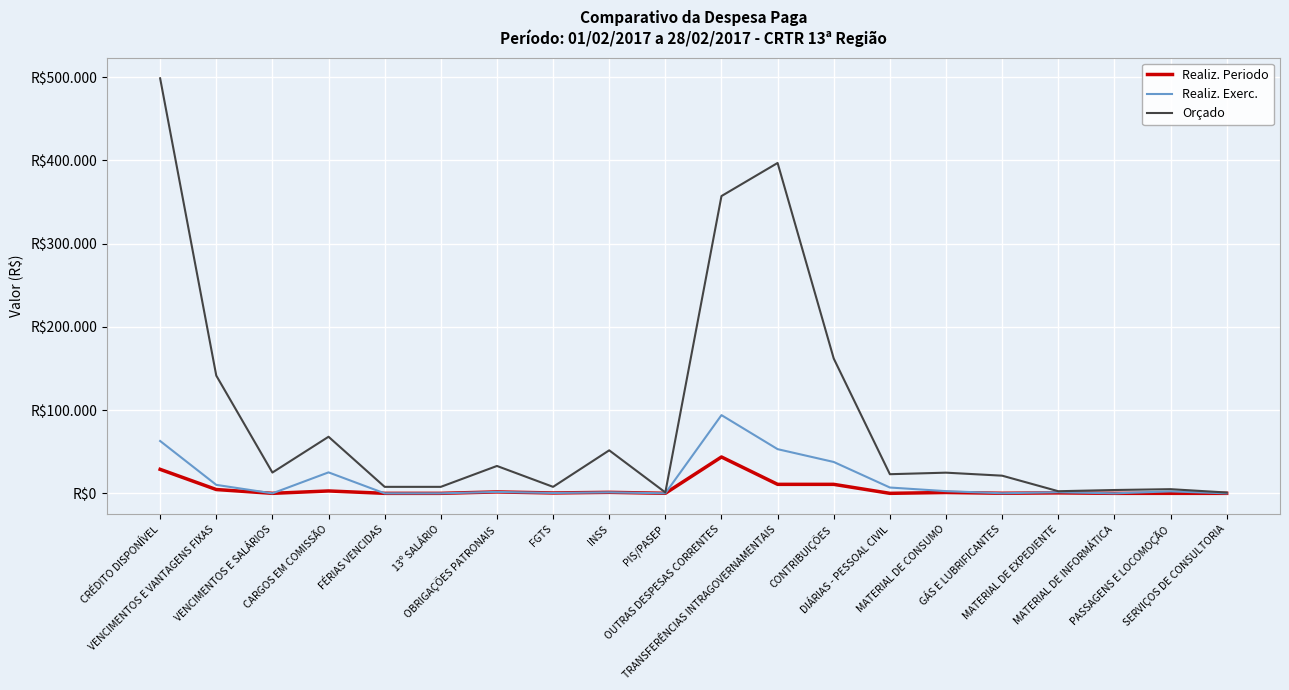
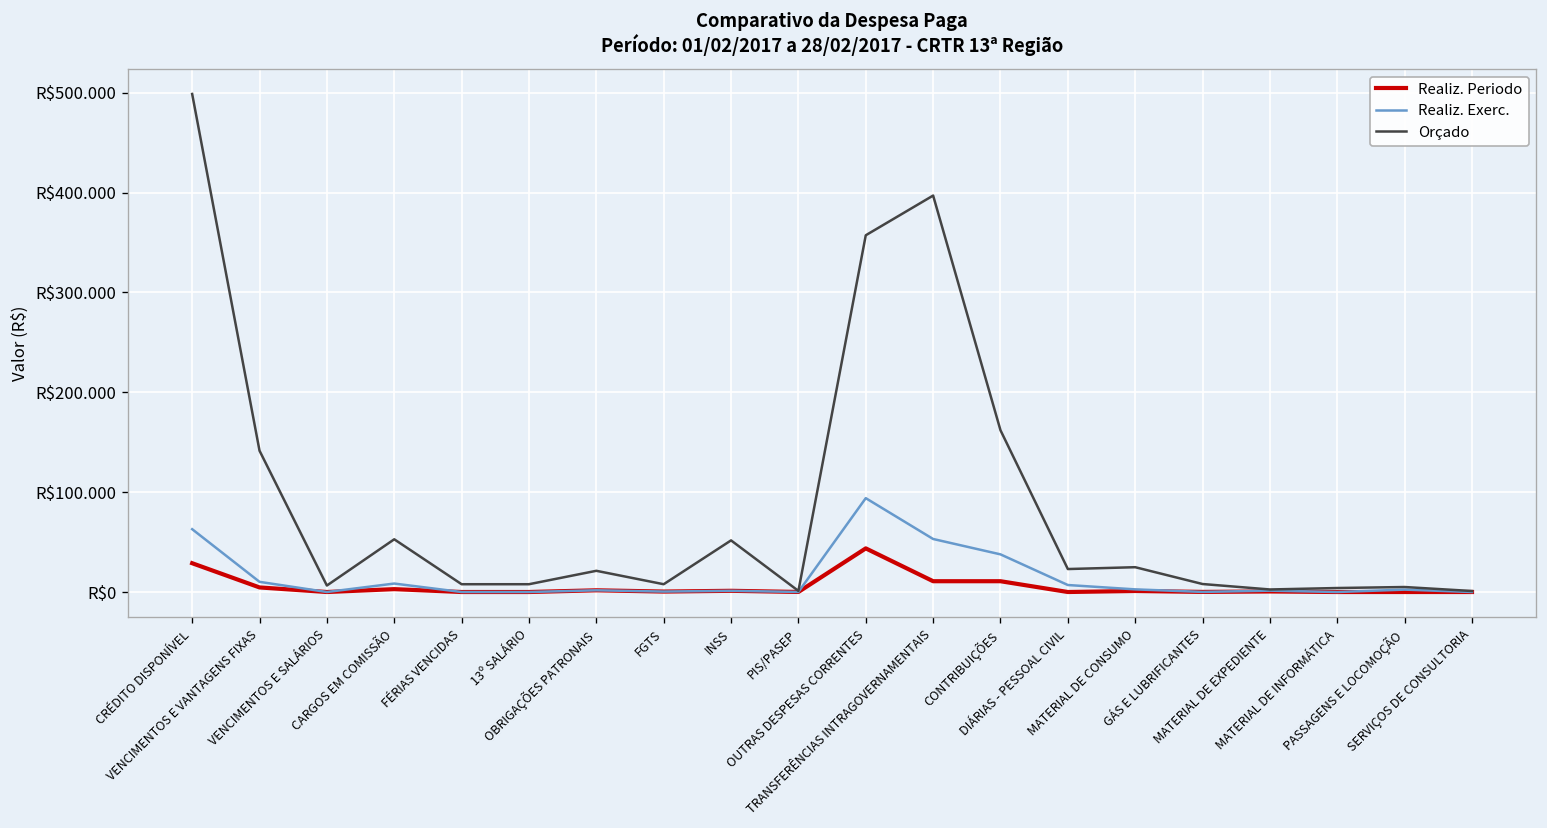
Orçado, VENCIMENTOS E SALÁRIOS: R$30 -> R$10
Realiz. Exerc., CARGOS EM COMISSÃO: R$30 -> R$10
Orçado, CARGOS EM COMISSÃO: R$70 -> R$50
Orçado, OBRIGAÇÕES PATRONAIS: R$30 -> R$20
Orçado, GÁS E LUBRIFICANTES: R$20 -> R$10
